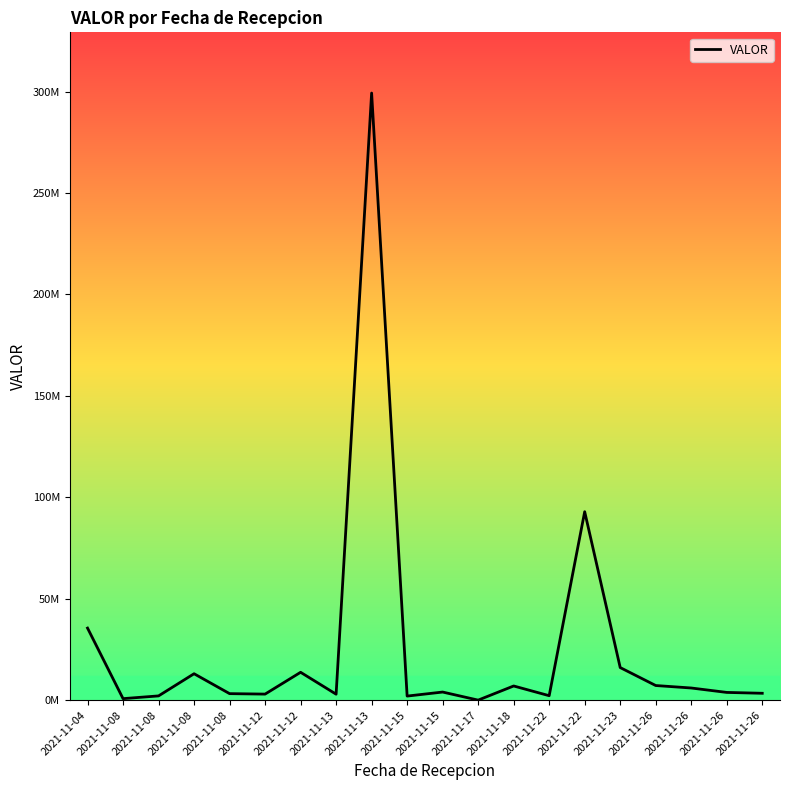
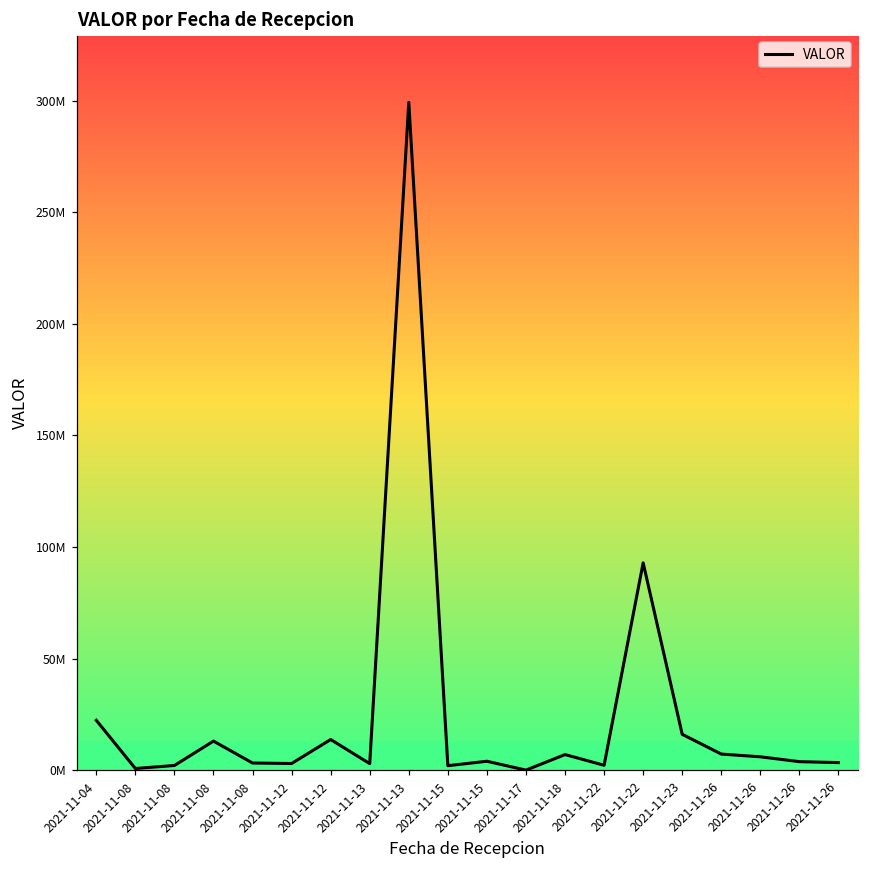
2021-11-04: 36000000 -> 22000000
